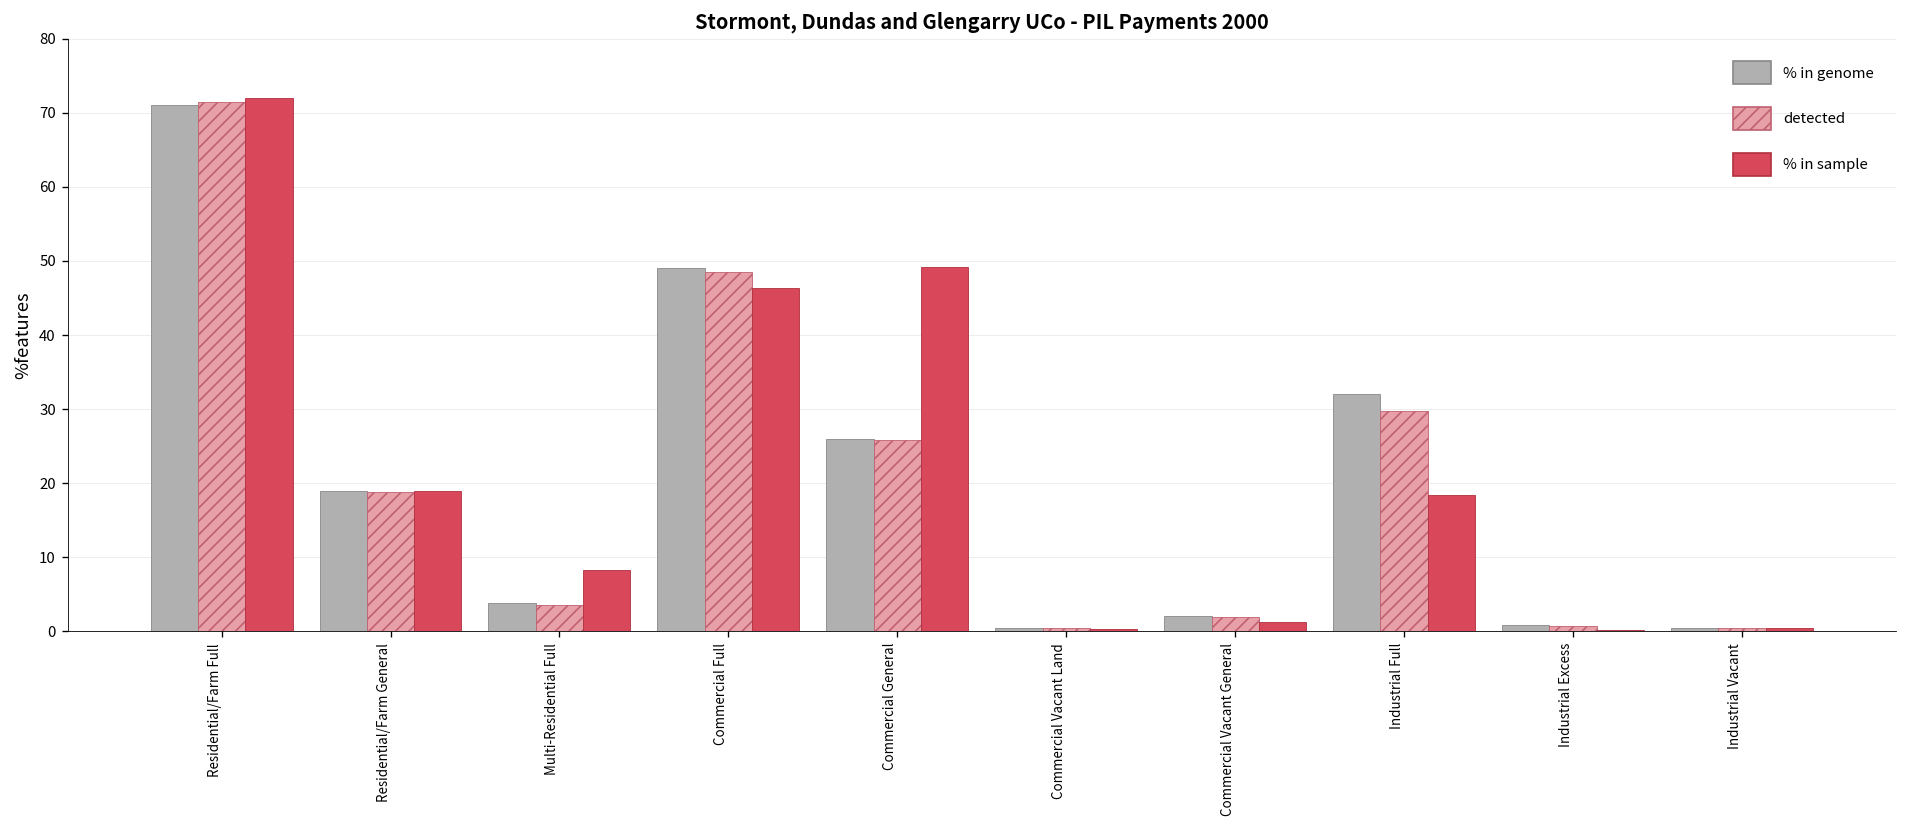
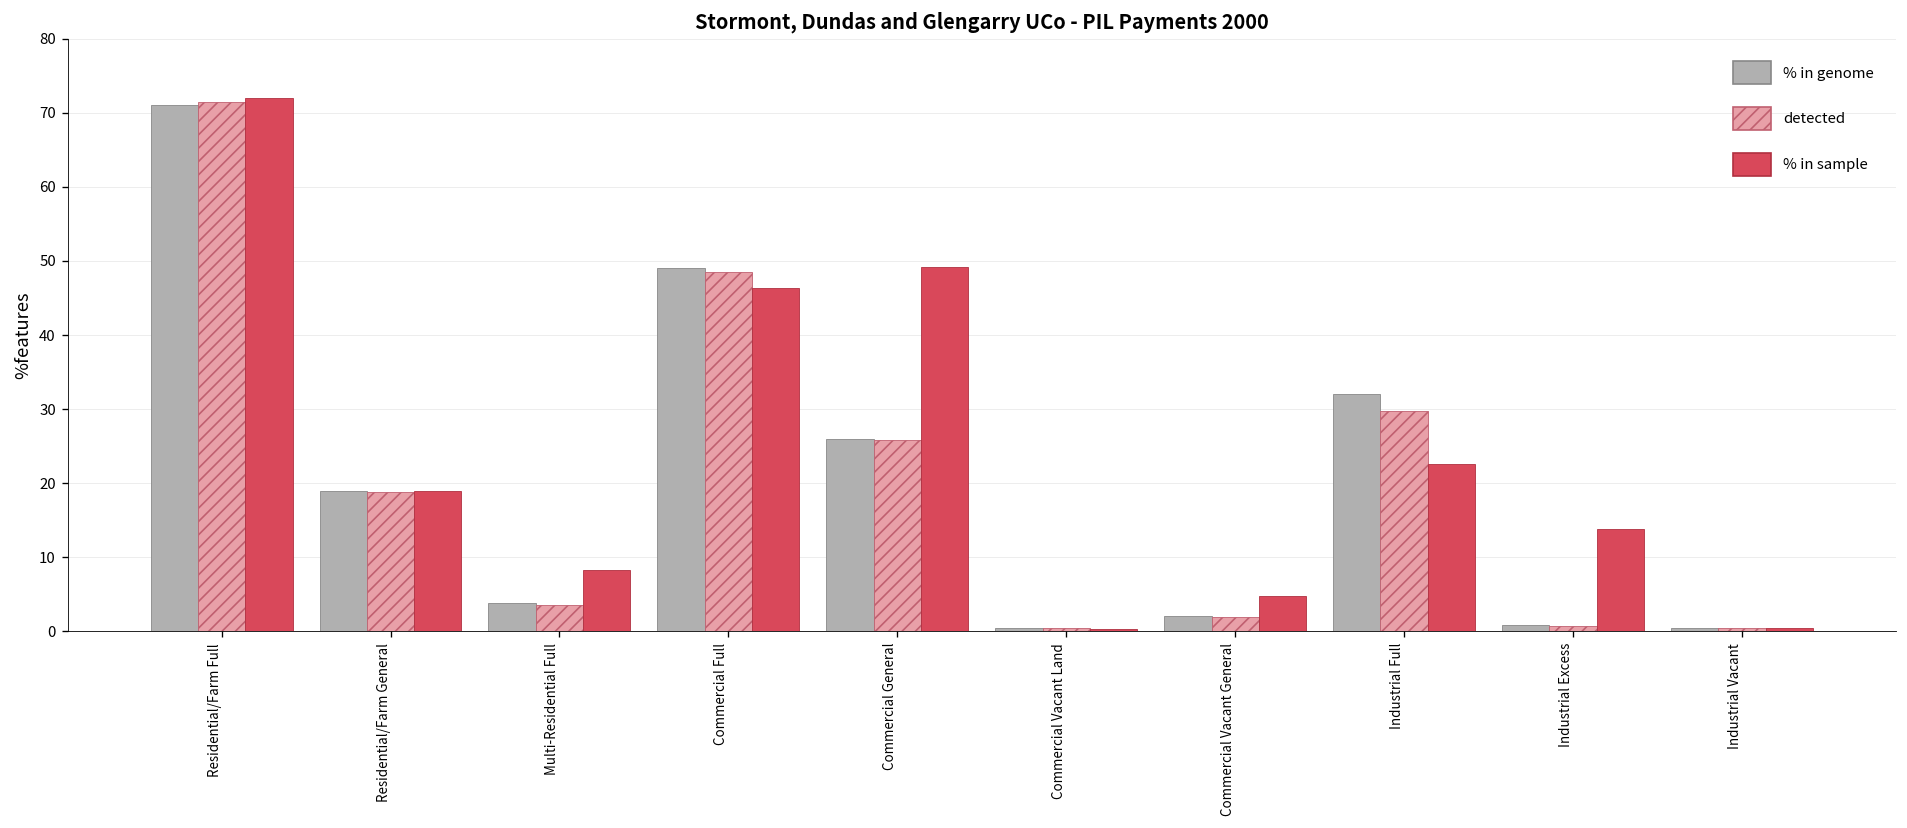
% in sample, Commercial Vacant General: 1 -> 5
% in sample, Industrial Full: 18 -> 23
% in sample, Industrial Excess: 0 -> 14
